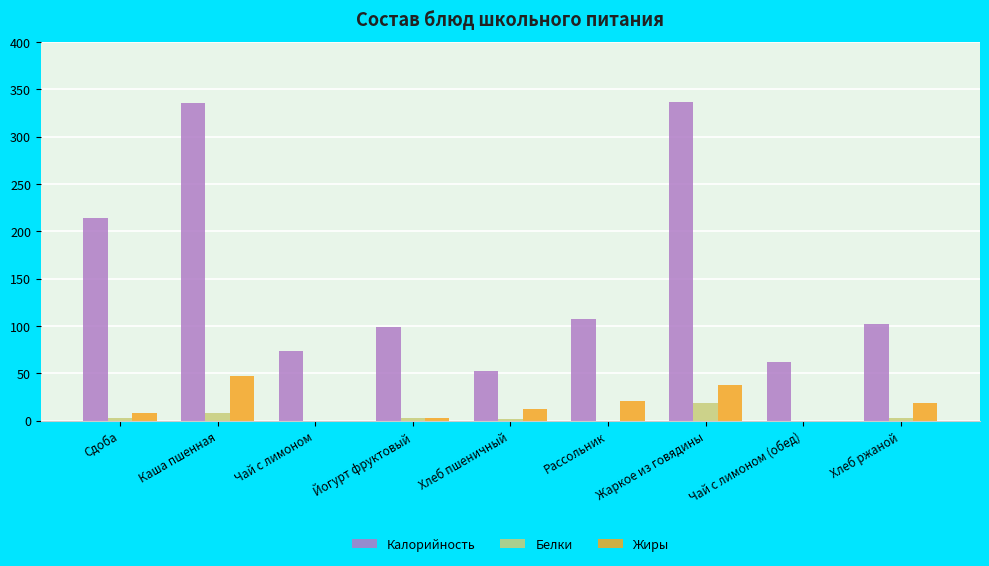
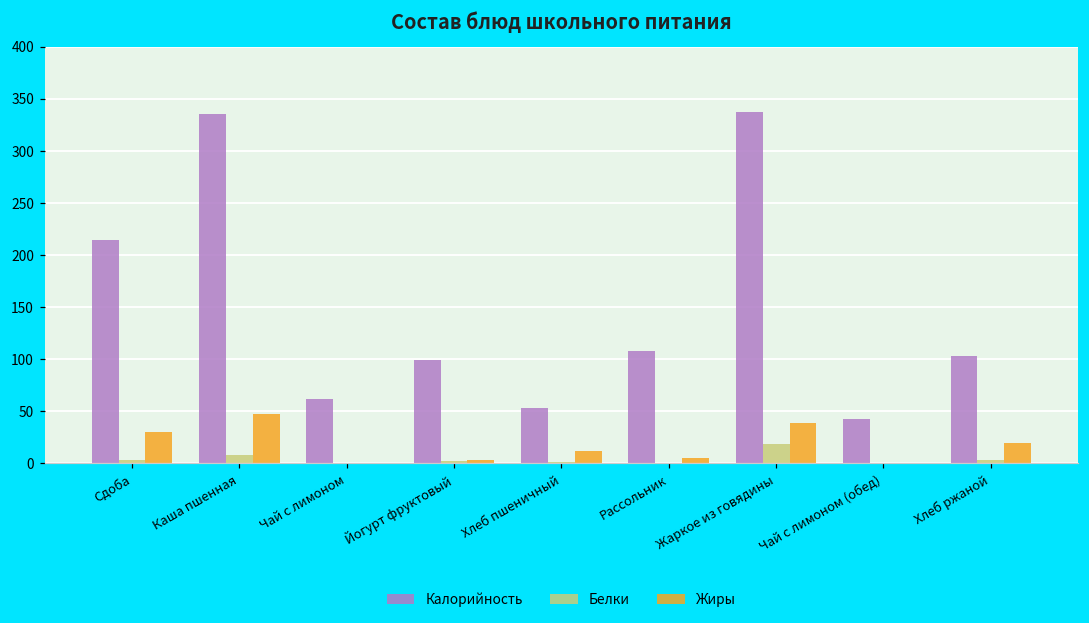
Жиры, Сдоба: 10 -> 30
Калорийность, Чай с лимоном: 70 -> 60
Жиры, Рассольник: 20 -> 10
Калорийность, Чай с лимоном (обед): 60 -> 40
